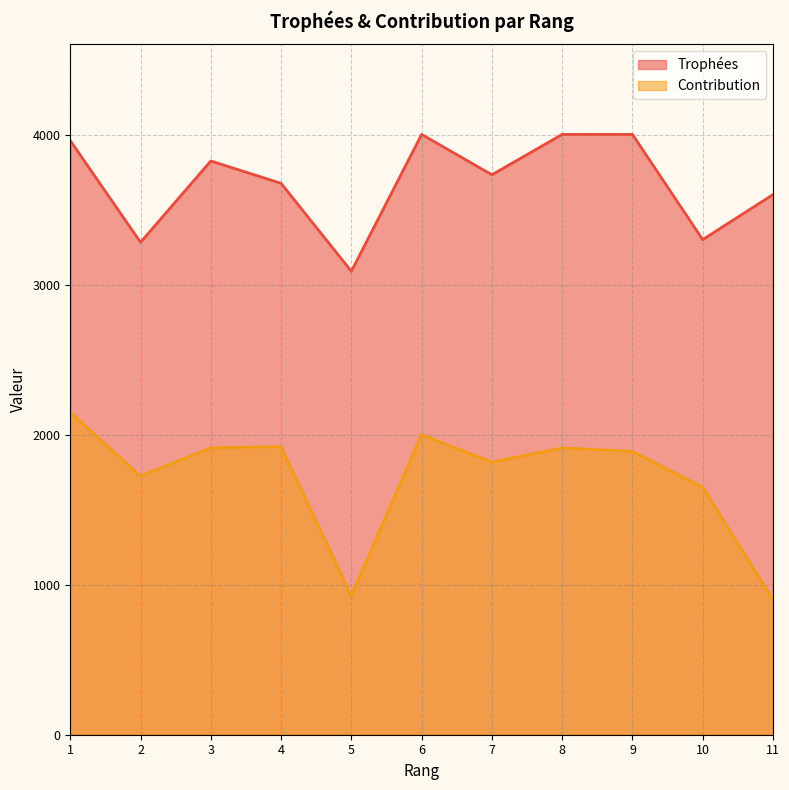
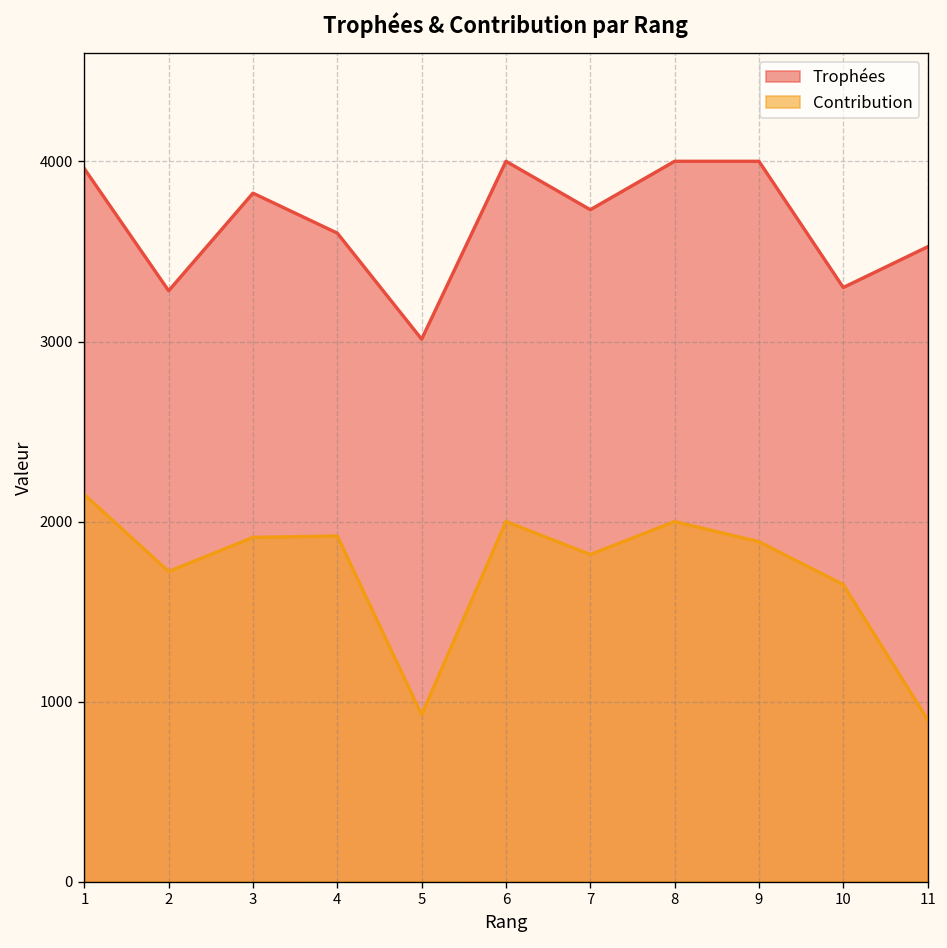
Trophées, 4: 3680 -> 3600
Trophées, 5: 3090 -> 3010
Contribution, 8: 1910 -> 2000
Trophées, 11: 3600 -> 3530
